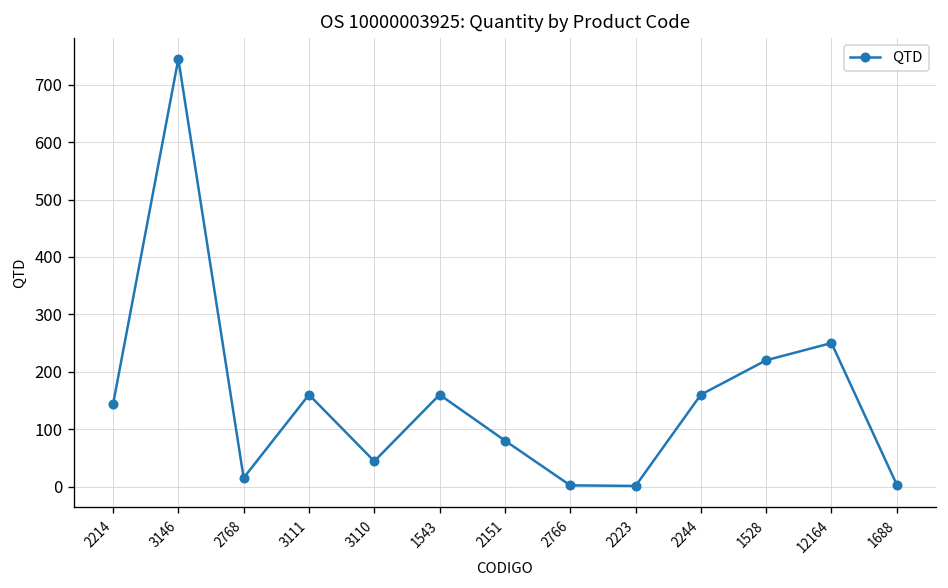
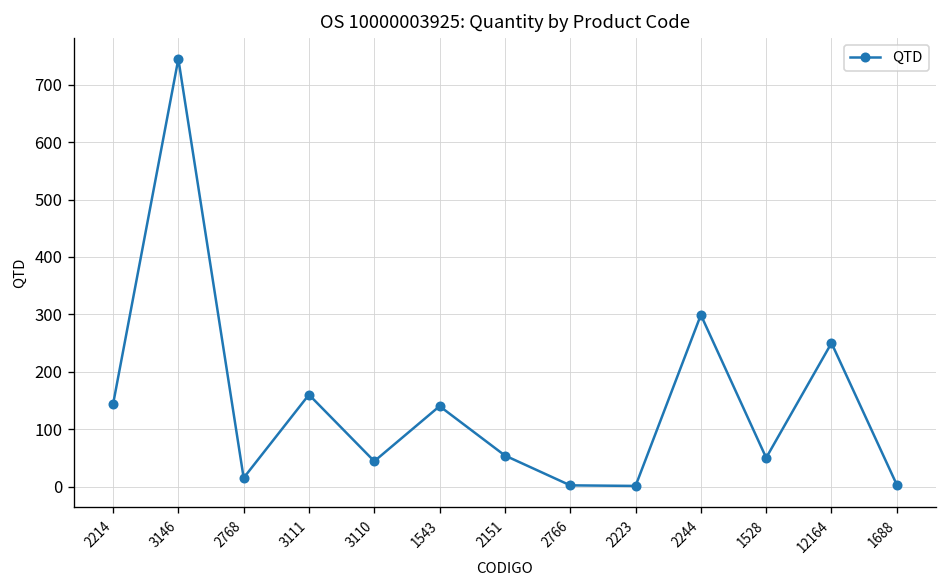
1543: 160 -> 140
2151: 80 -> 50
2244: 160 -> 300
1528: 220 -> 50
